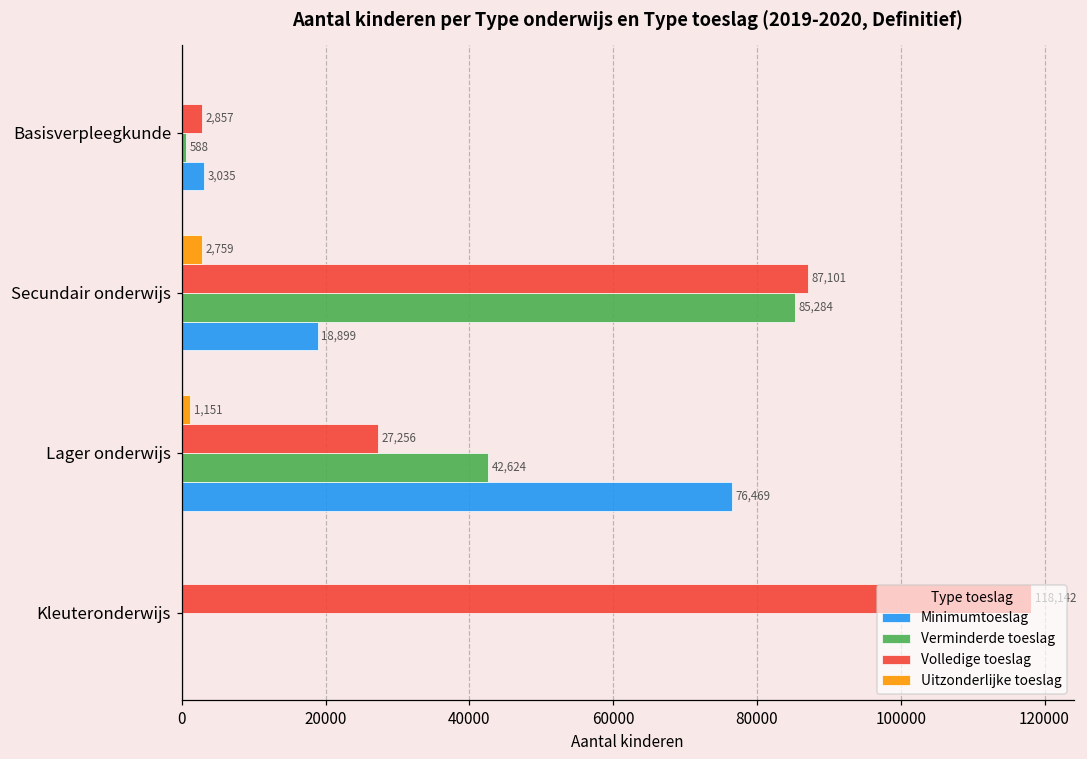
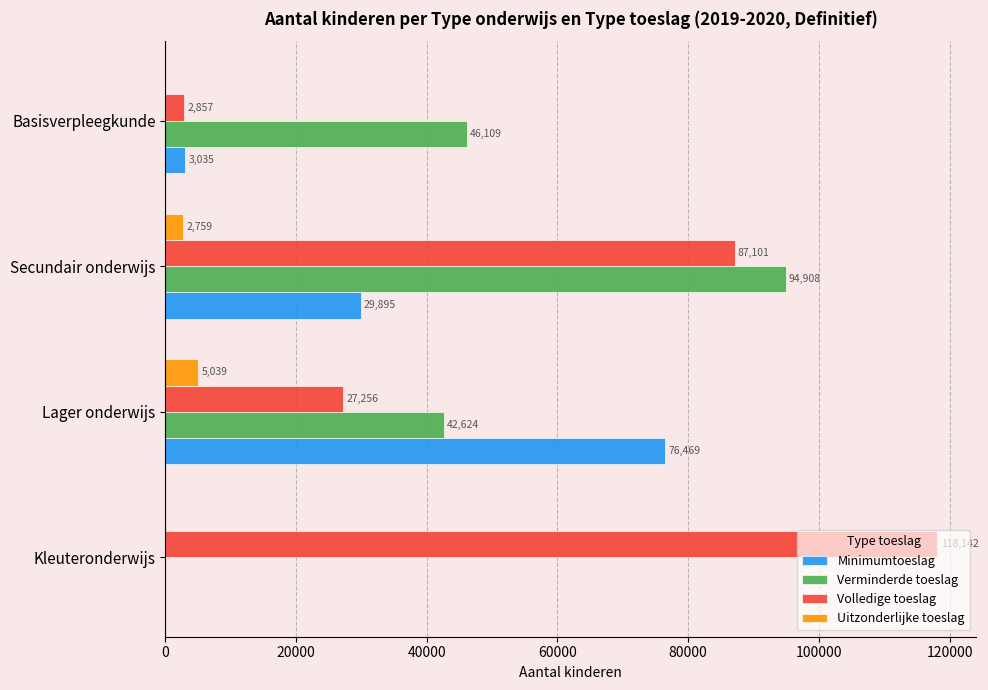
Verminderde toeslag, Basisverpleegkunde: 588 -> 46,109
Verminderde toeslag, Secundair onderwijs: 85,284 -> 94,908
Minimumtoeslag, Secundair onderwijs: 18,899 -> 29,895
Uitzonderlijke toeslag, Lager onderwijs: 1,151 -> 5,039
